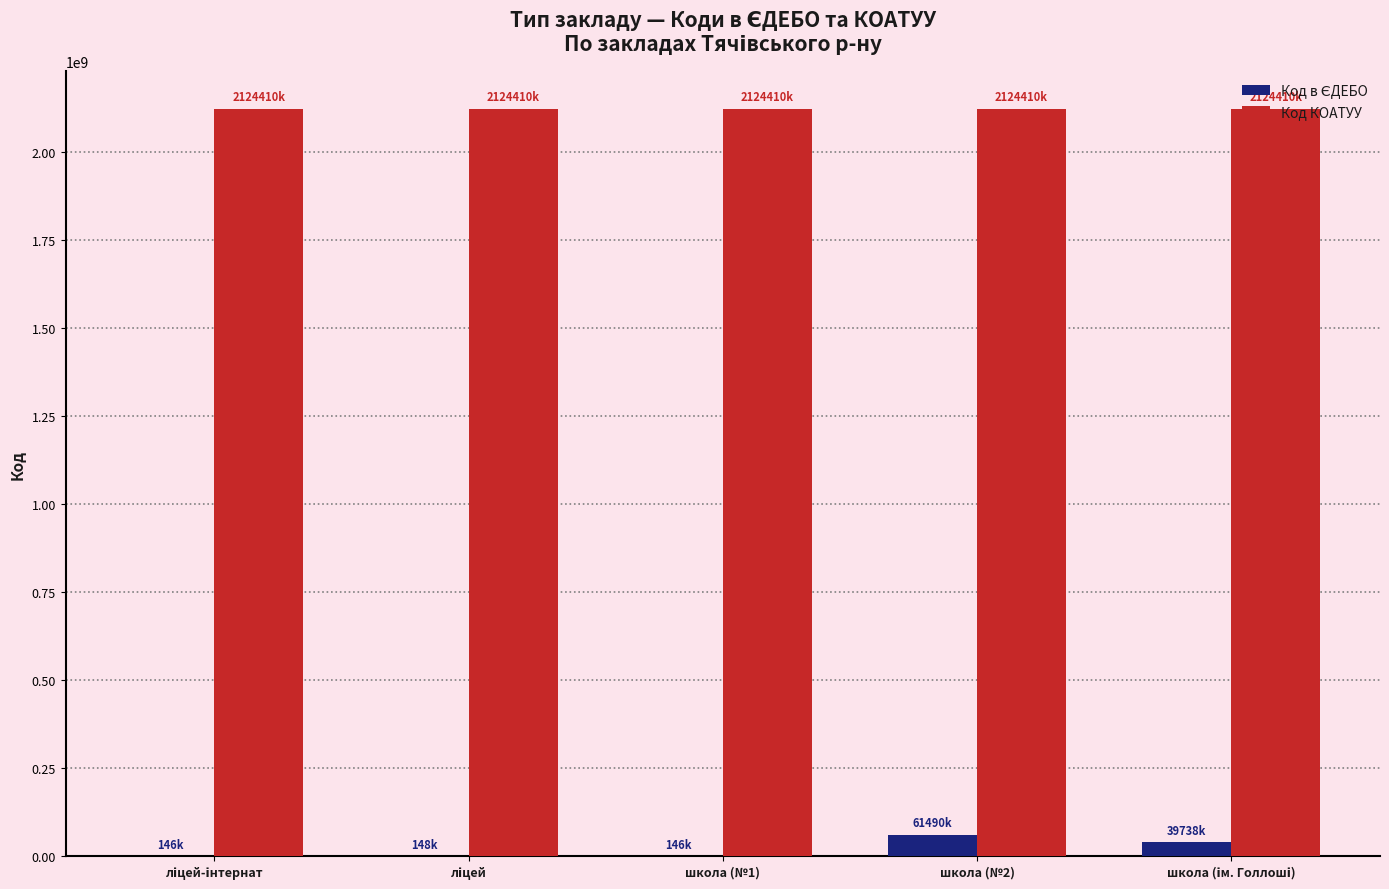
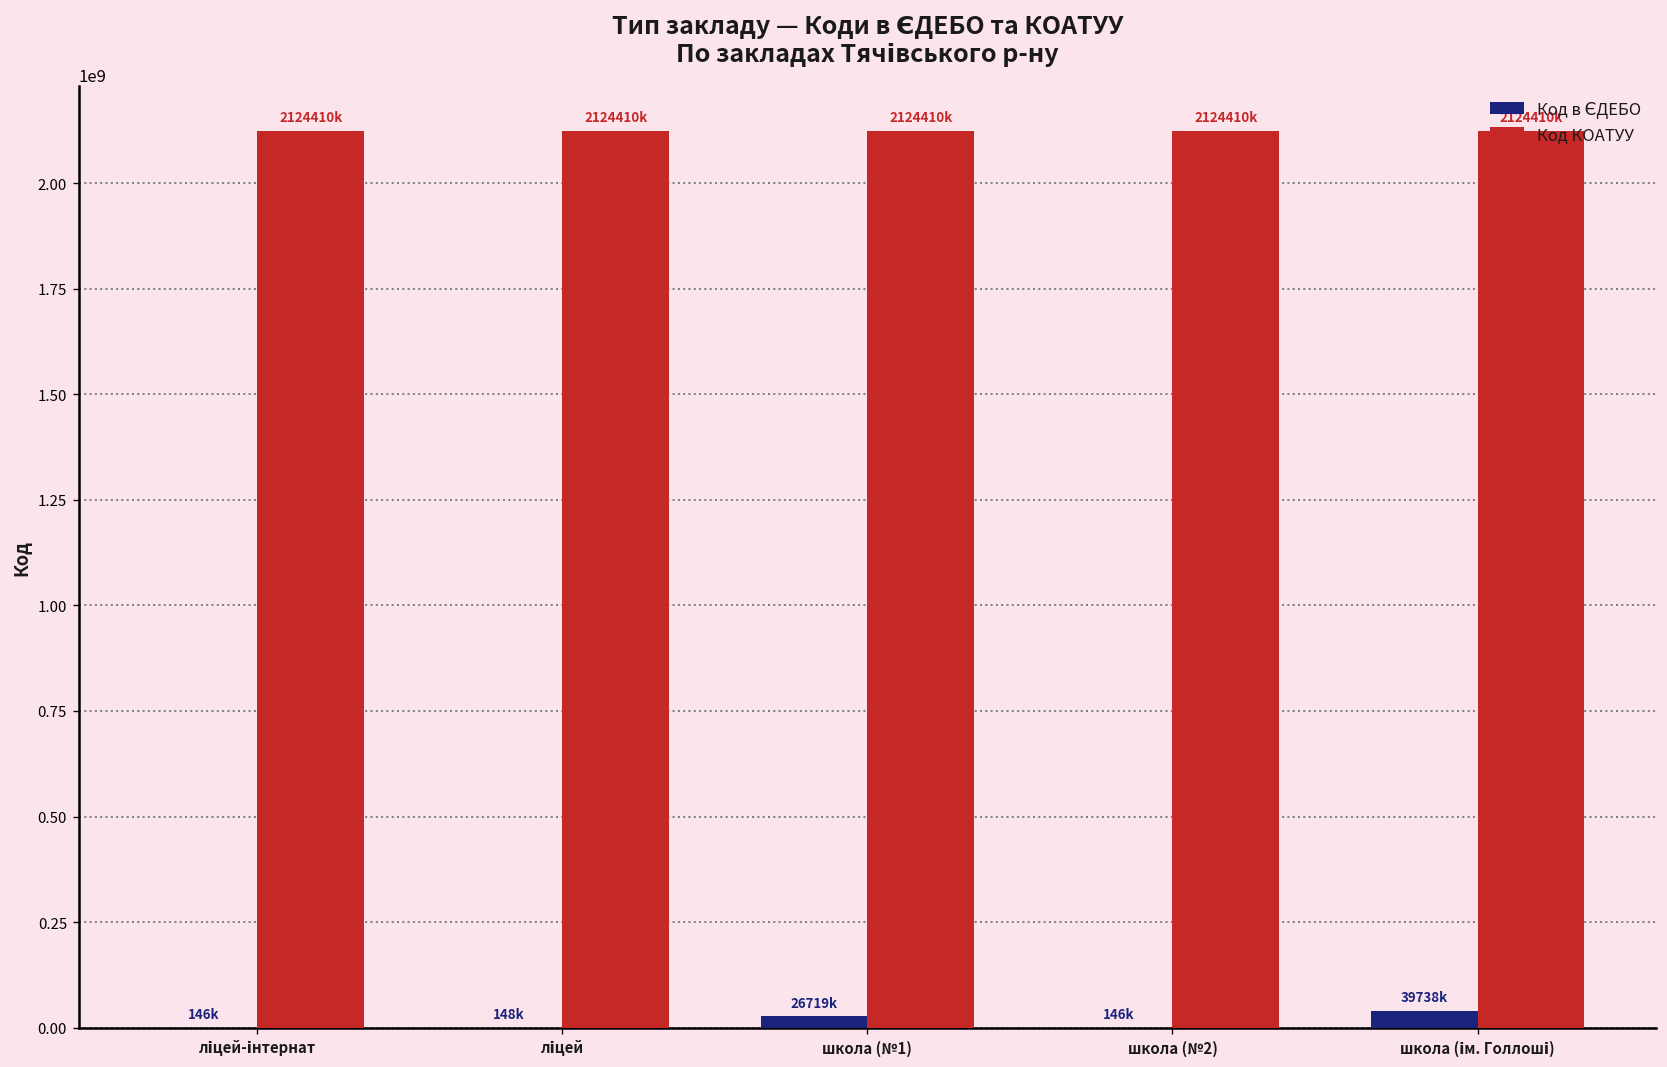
Код в ЄДЕБО, школа (№1): 146k -> 26719k
Код в ЄДЕБО, школа (№2): 61490k -> 146k
